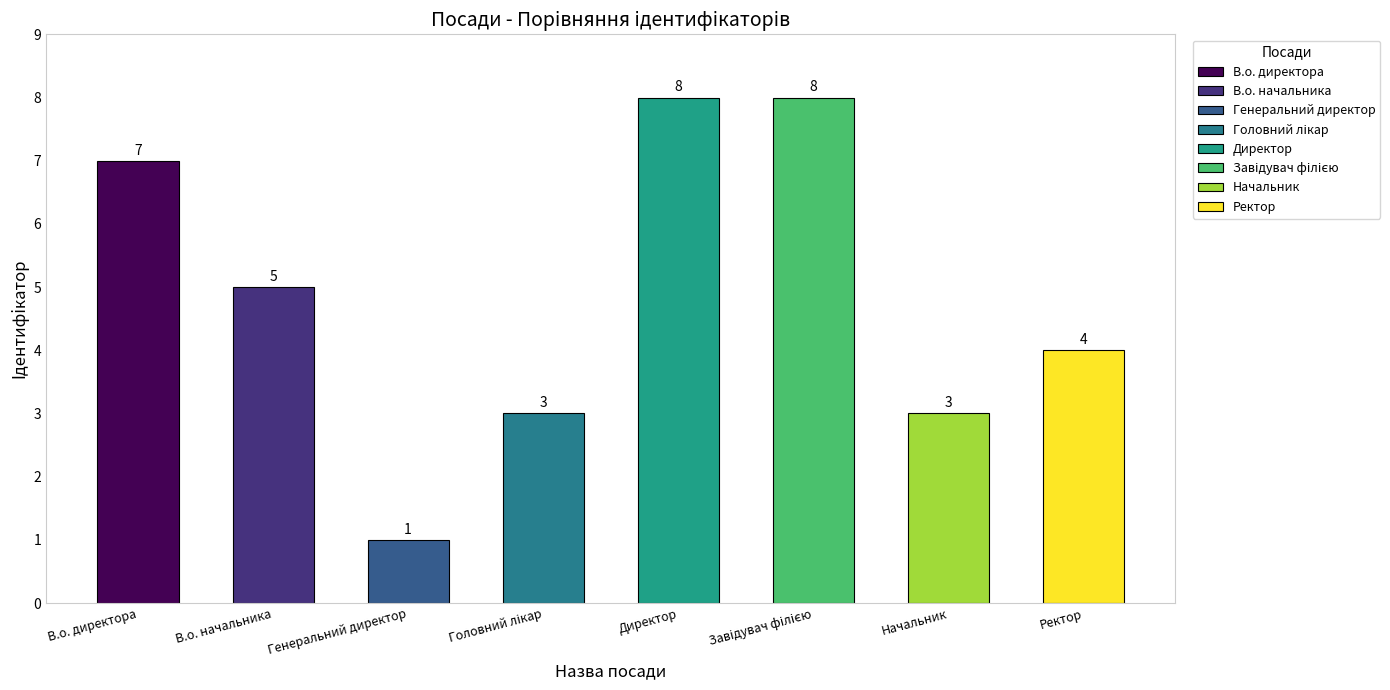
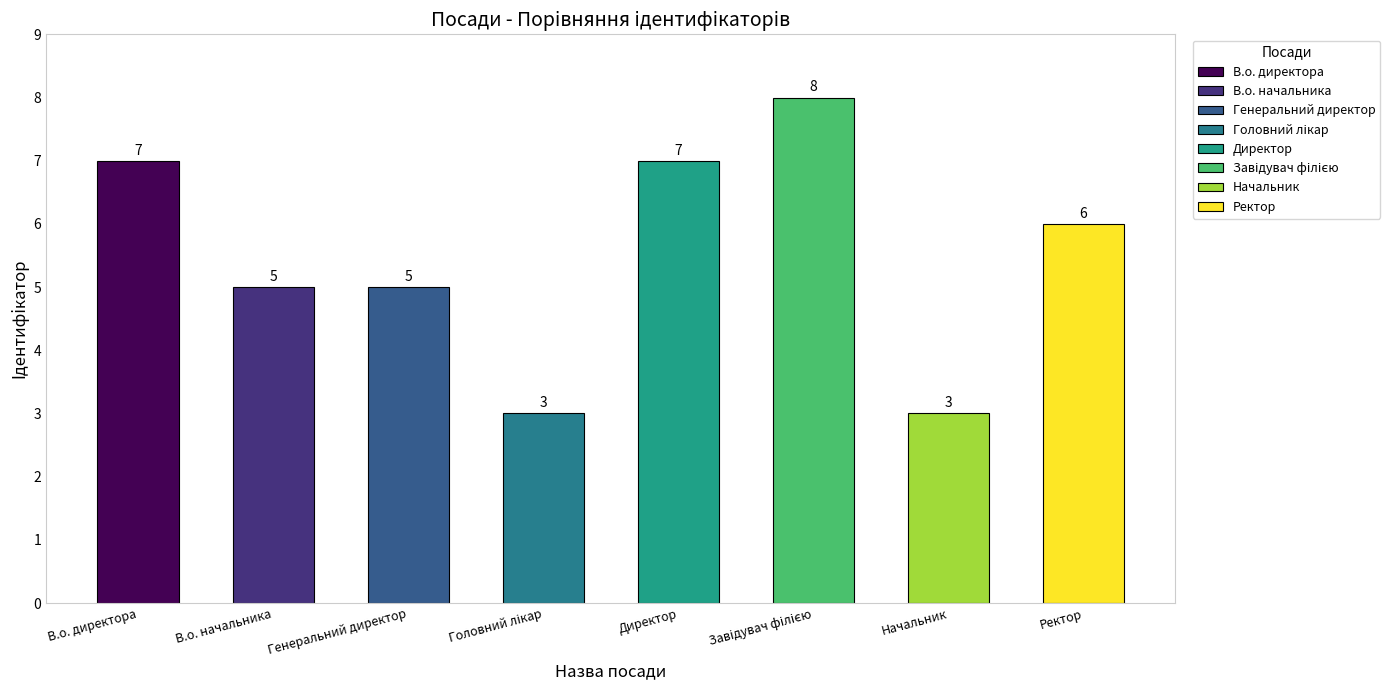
Генеральний директор: 1 -> 5
Директор: 8 -> 7
Ректор: 4 -> 6
